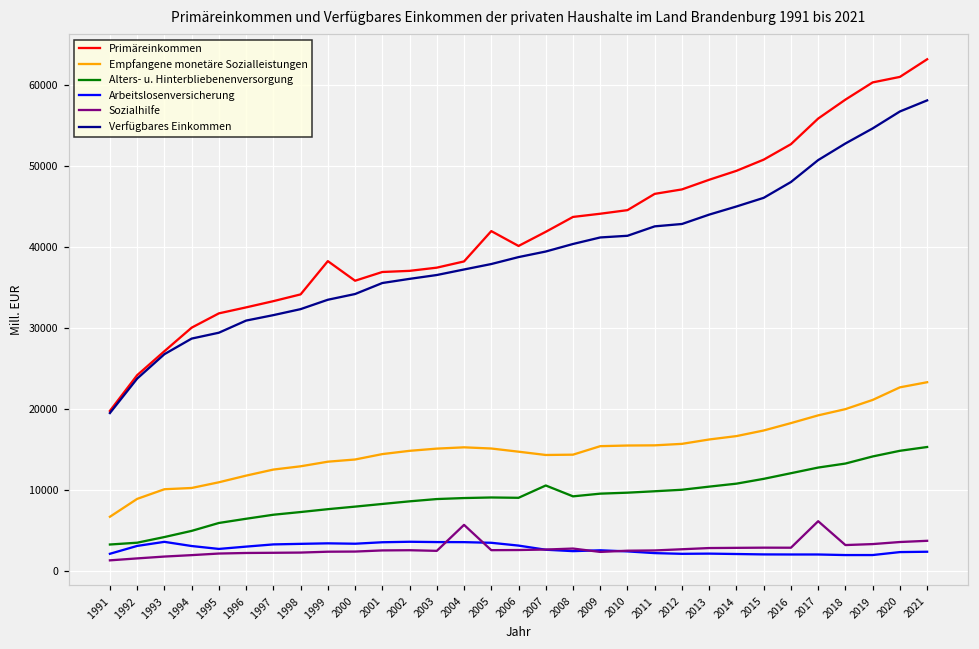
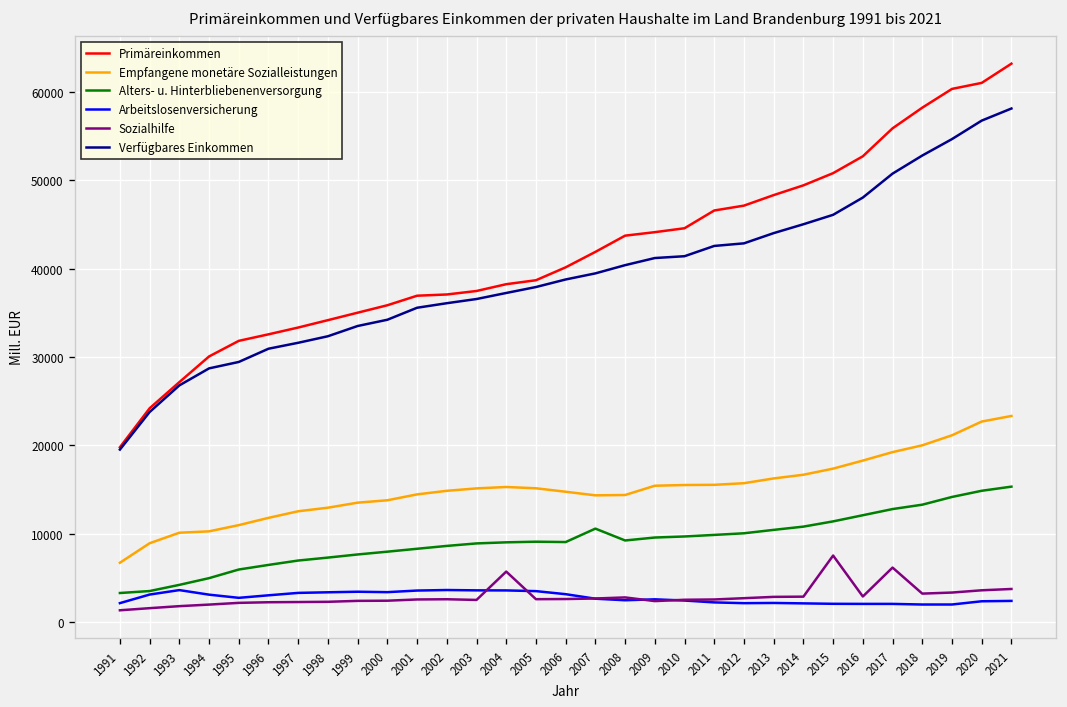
Primäreinkommen, 1999: 38000 -> 35000
Primäreinkommen, 2005: 42000 -> 39000
Sozialhilfe, 2015: 3000 -> 8000
